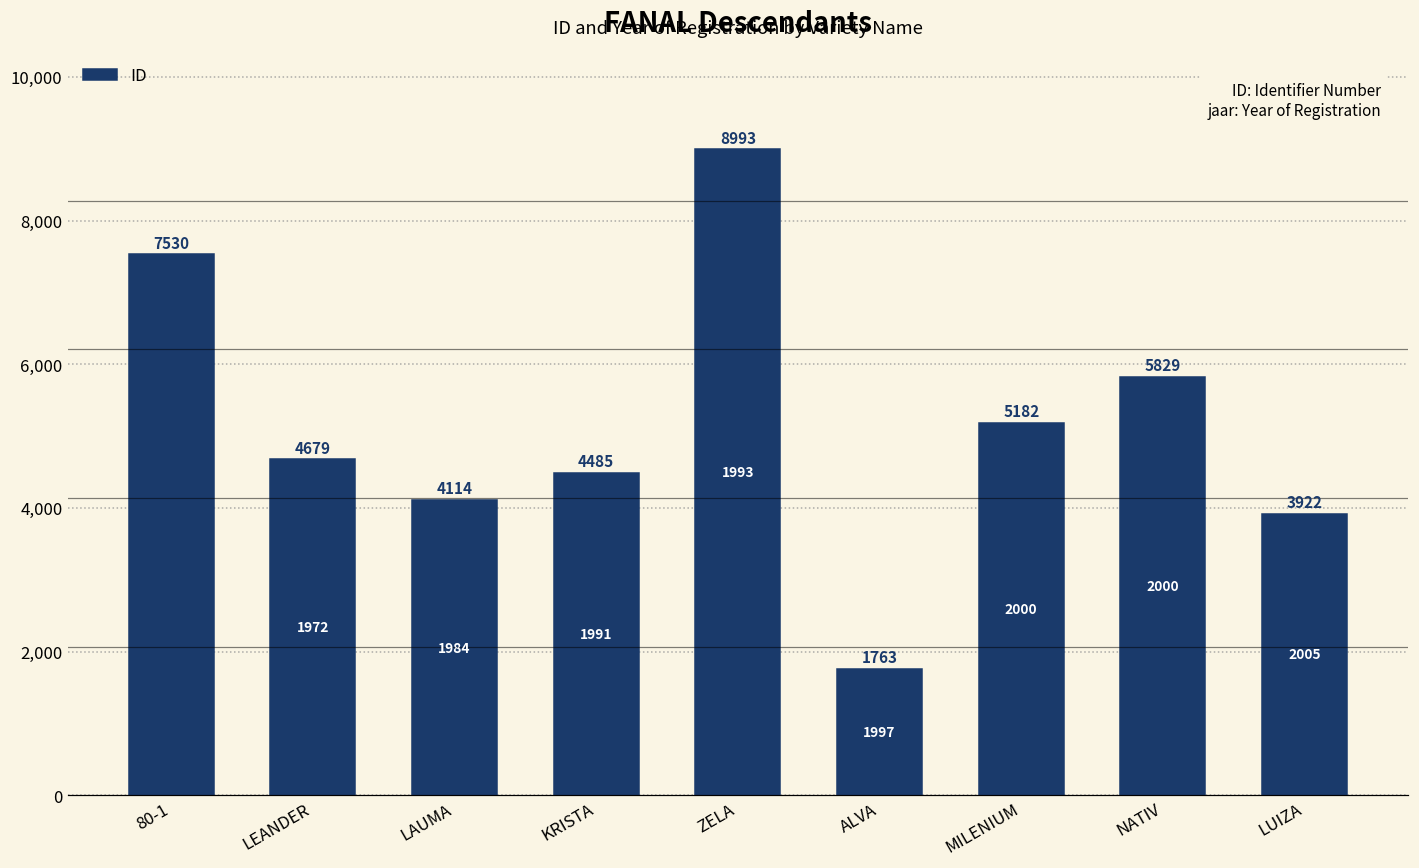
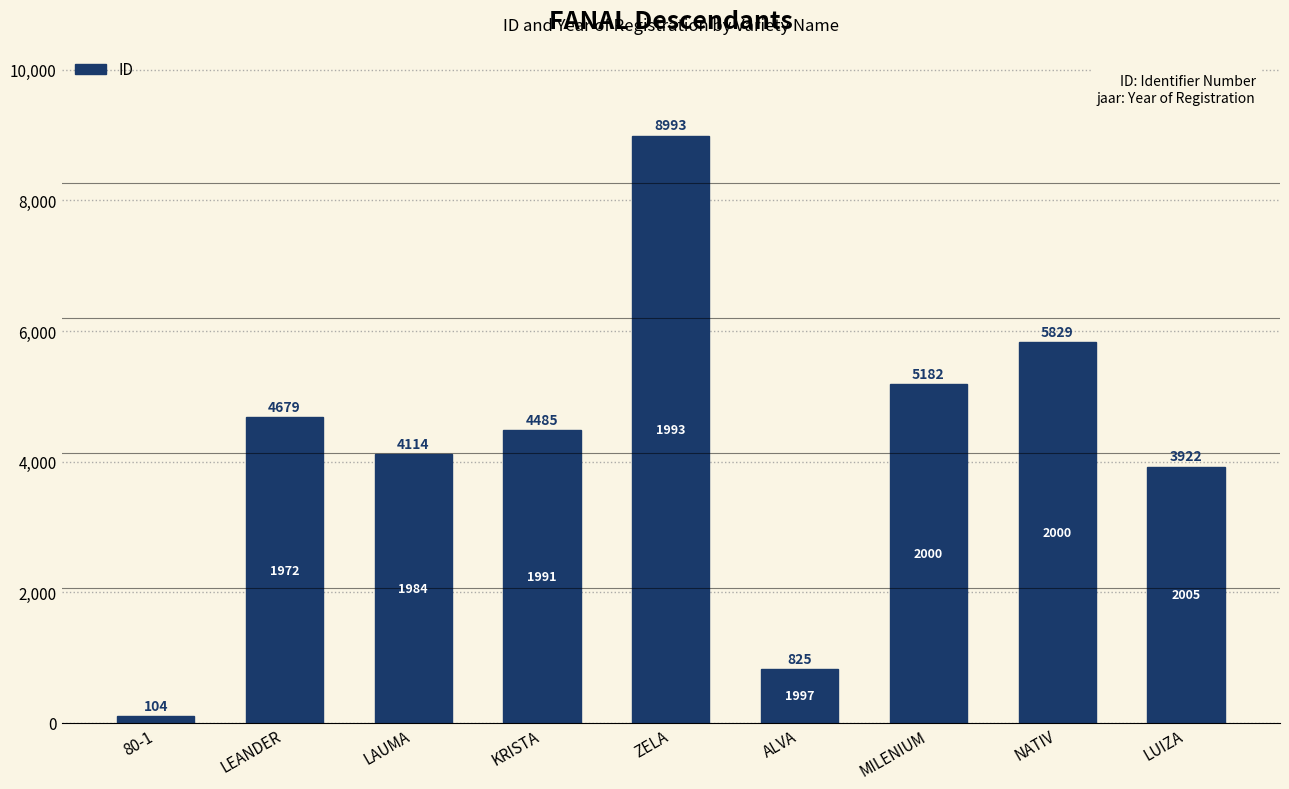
80-1: 7530 -> 104
ALVA: 1763 -> 825
